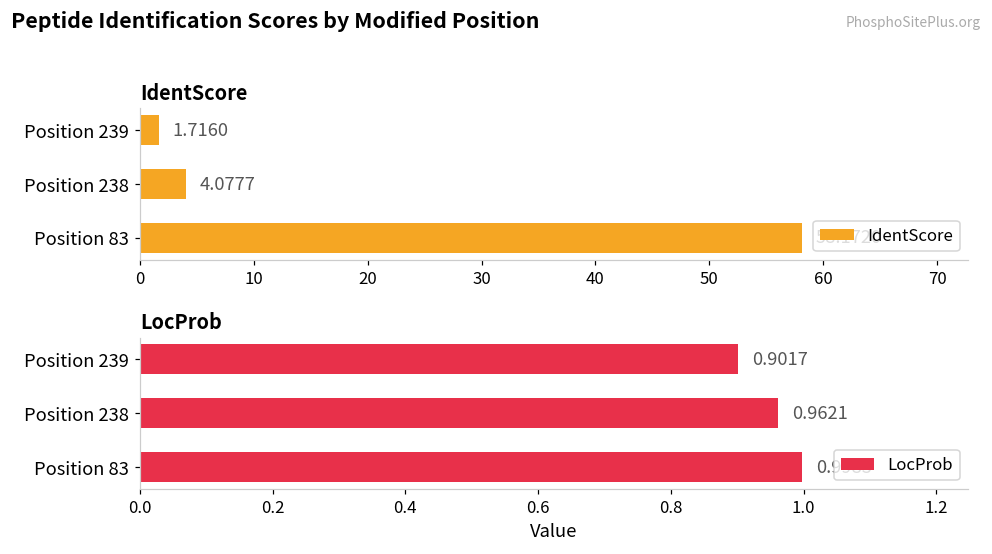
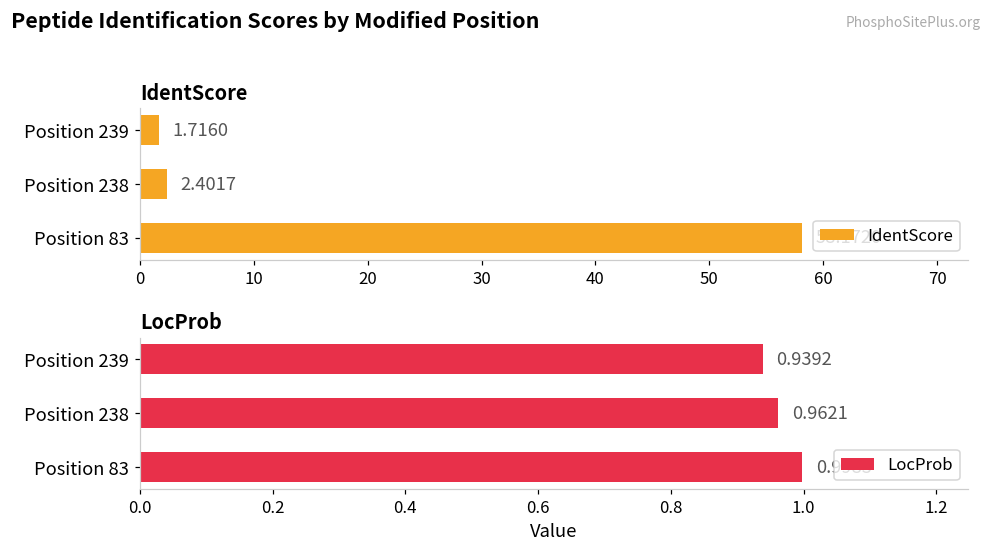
IdentScore, Position 238: 4.0777 -> 2.4017
LocProb, Position 239: 0.9017 -> 0.9392
